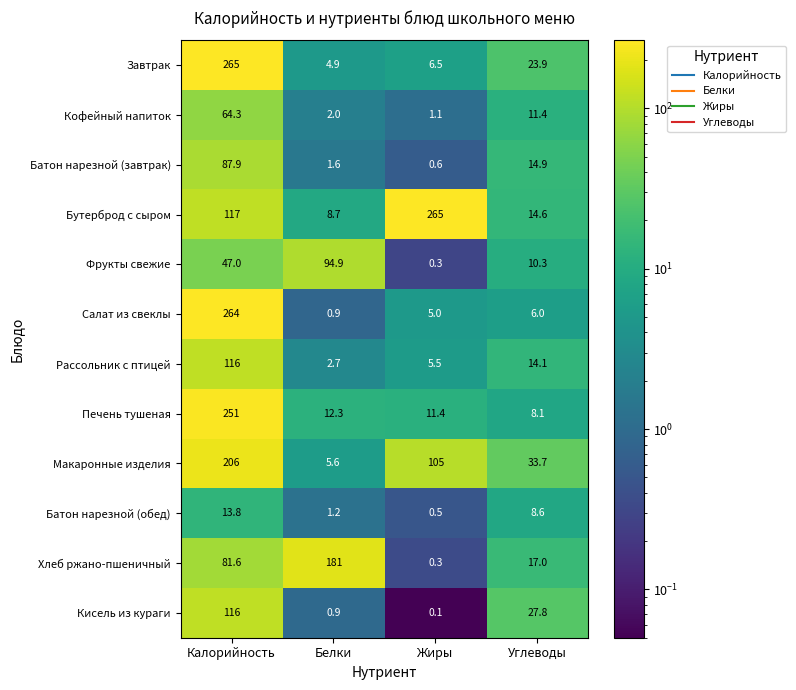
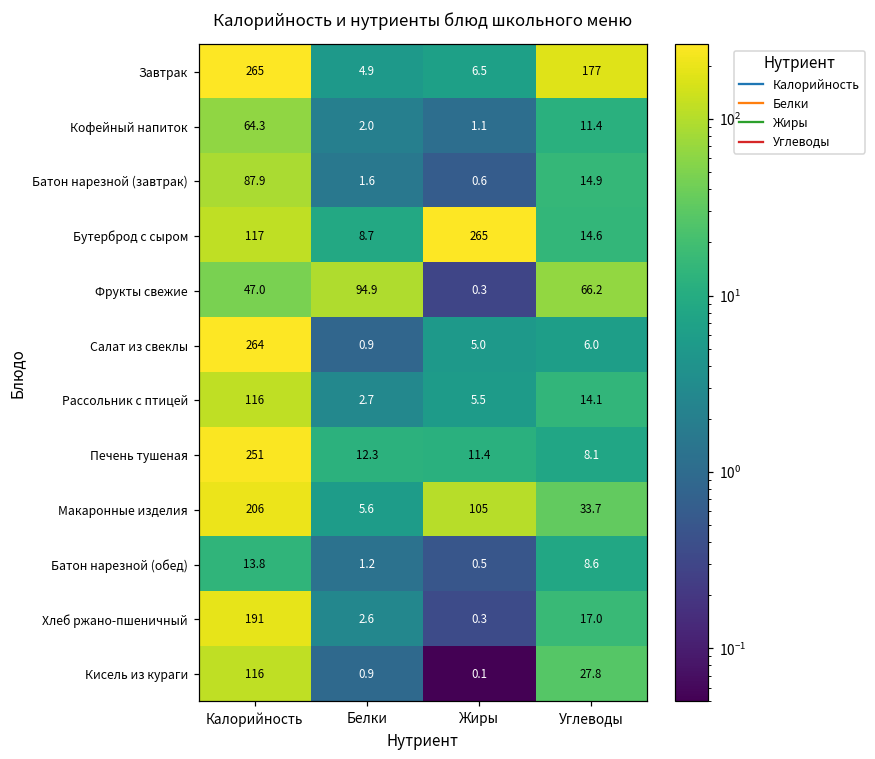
Завтрак, Углеводы: 23.9 -> 177
Фрукты свежие, Углеводы: 10.3 -> 66.2
Хлеб ржано-пшеничный, Калорийность: 81.6 -> 191
Хлеб ржано-пшеничный, Белки: 181 -> 2.6
